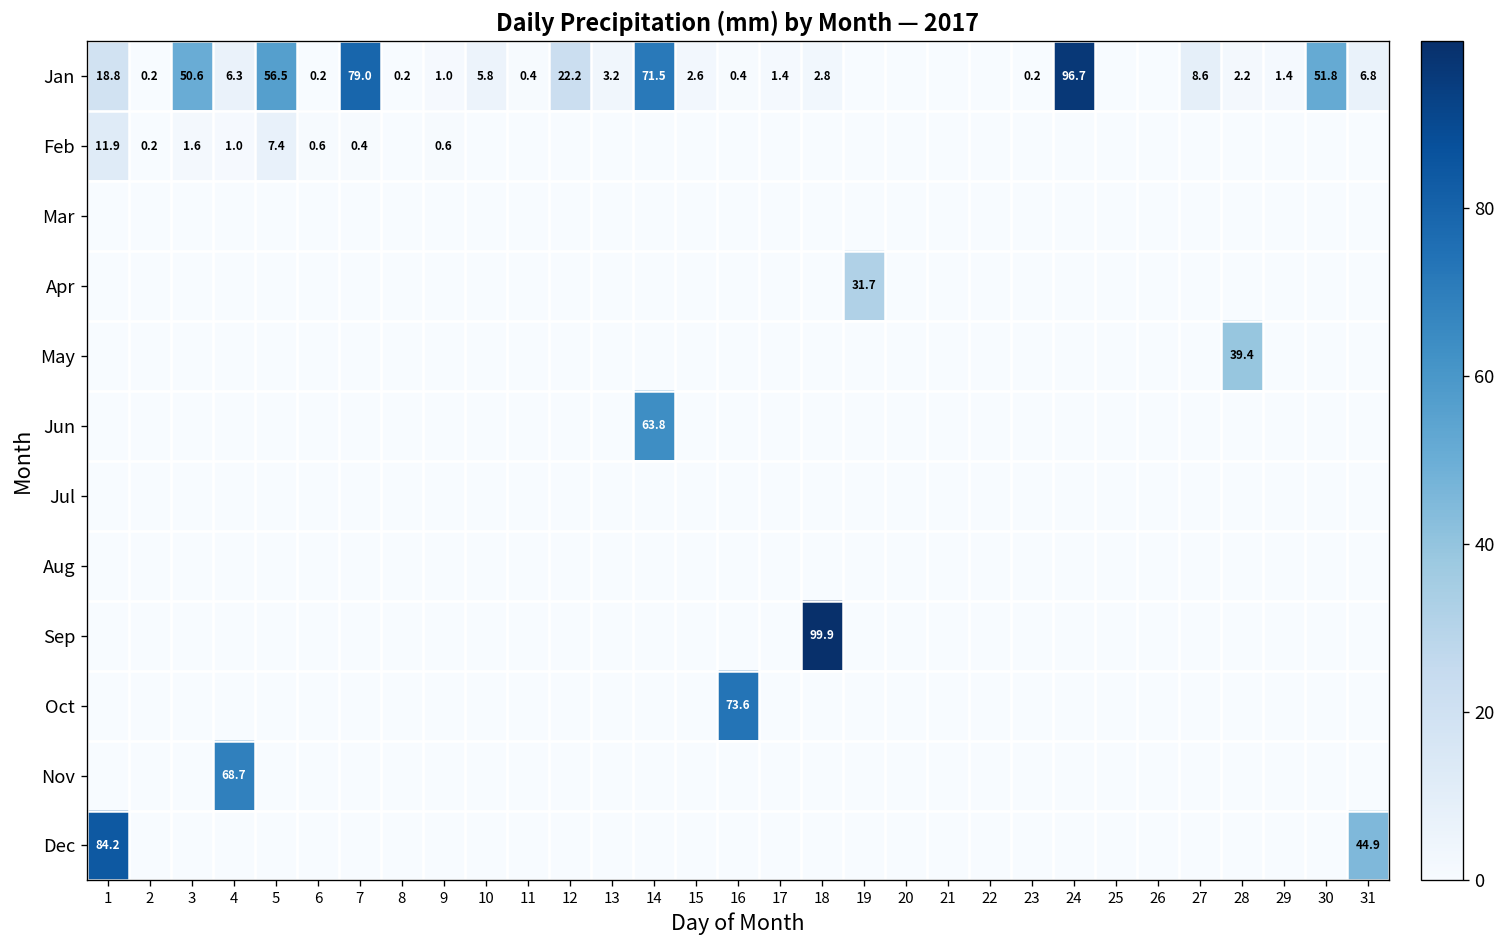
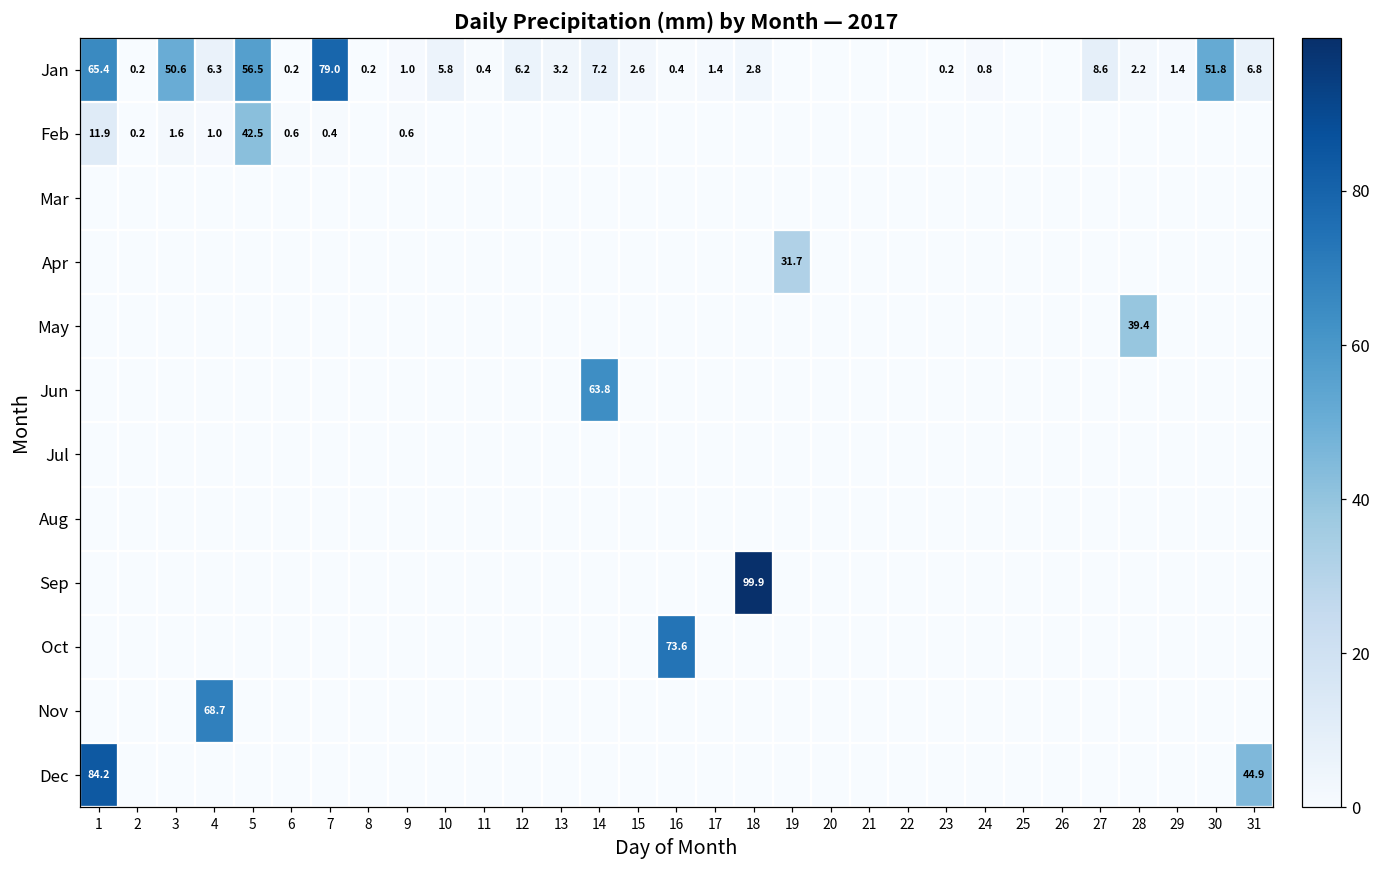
Jan, 1: 18.8 -> 65.4
Jan, 12: 22.2 -> 6.2
Jan, 14: 71.5 -> 7.2
Jan, 24: 96.7 -> 0.8
Feb, 5: 7.4 -> 42.5
